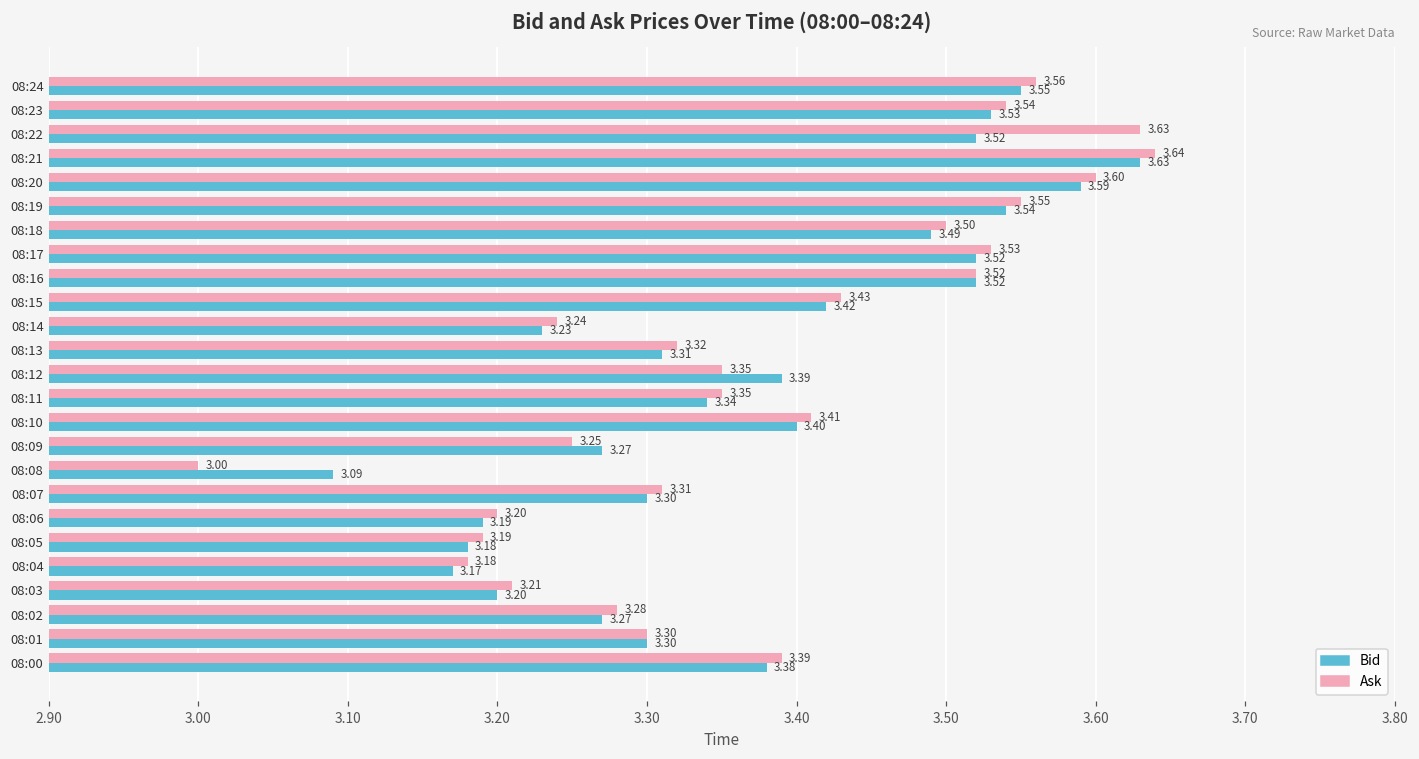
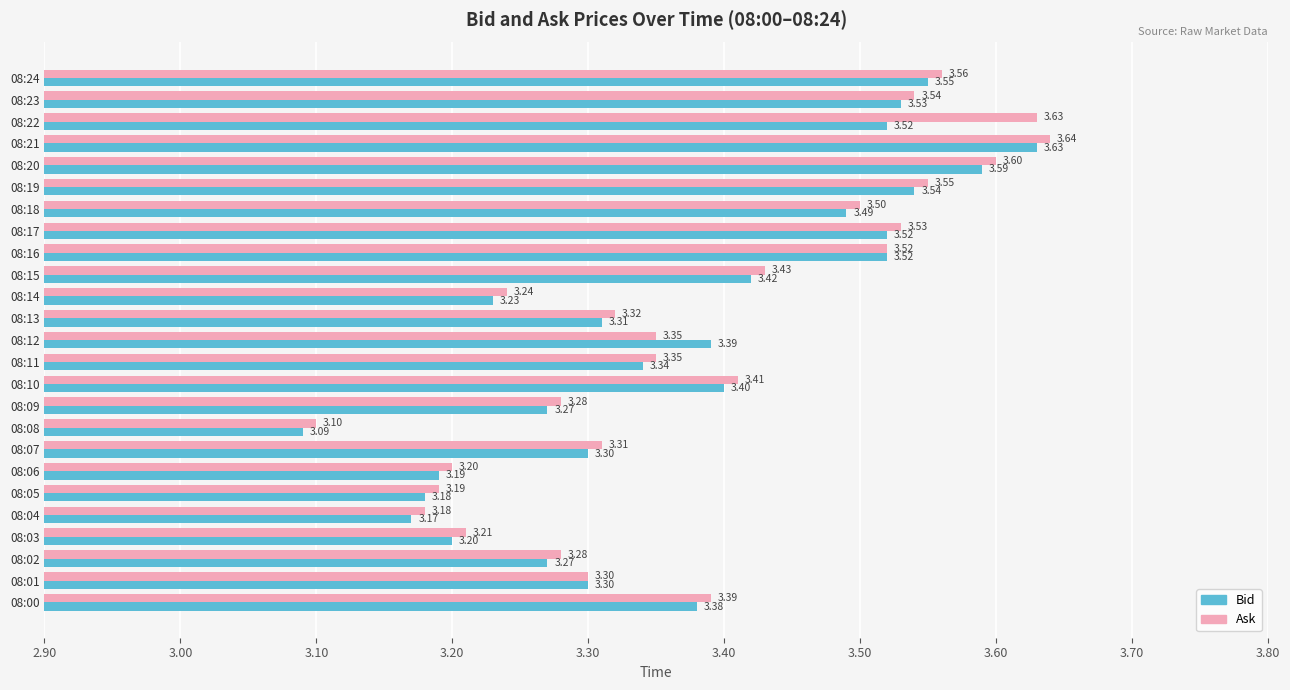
Ask, 08:09: 3.25 -> 3.28
Ask, 08:08: 3.00 -> 3.10
